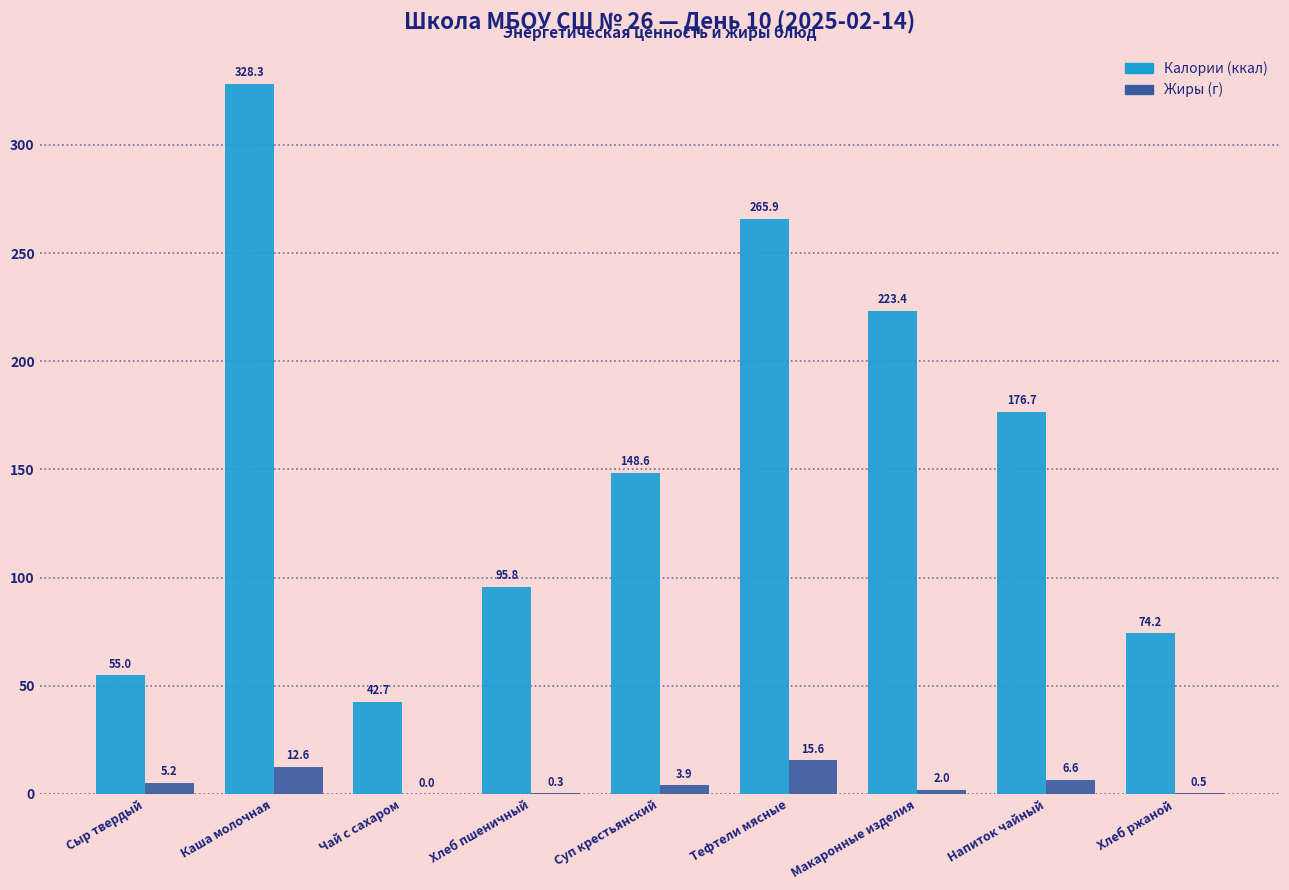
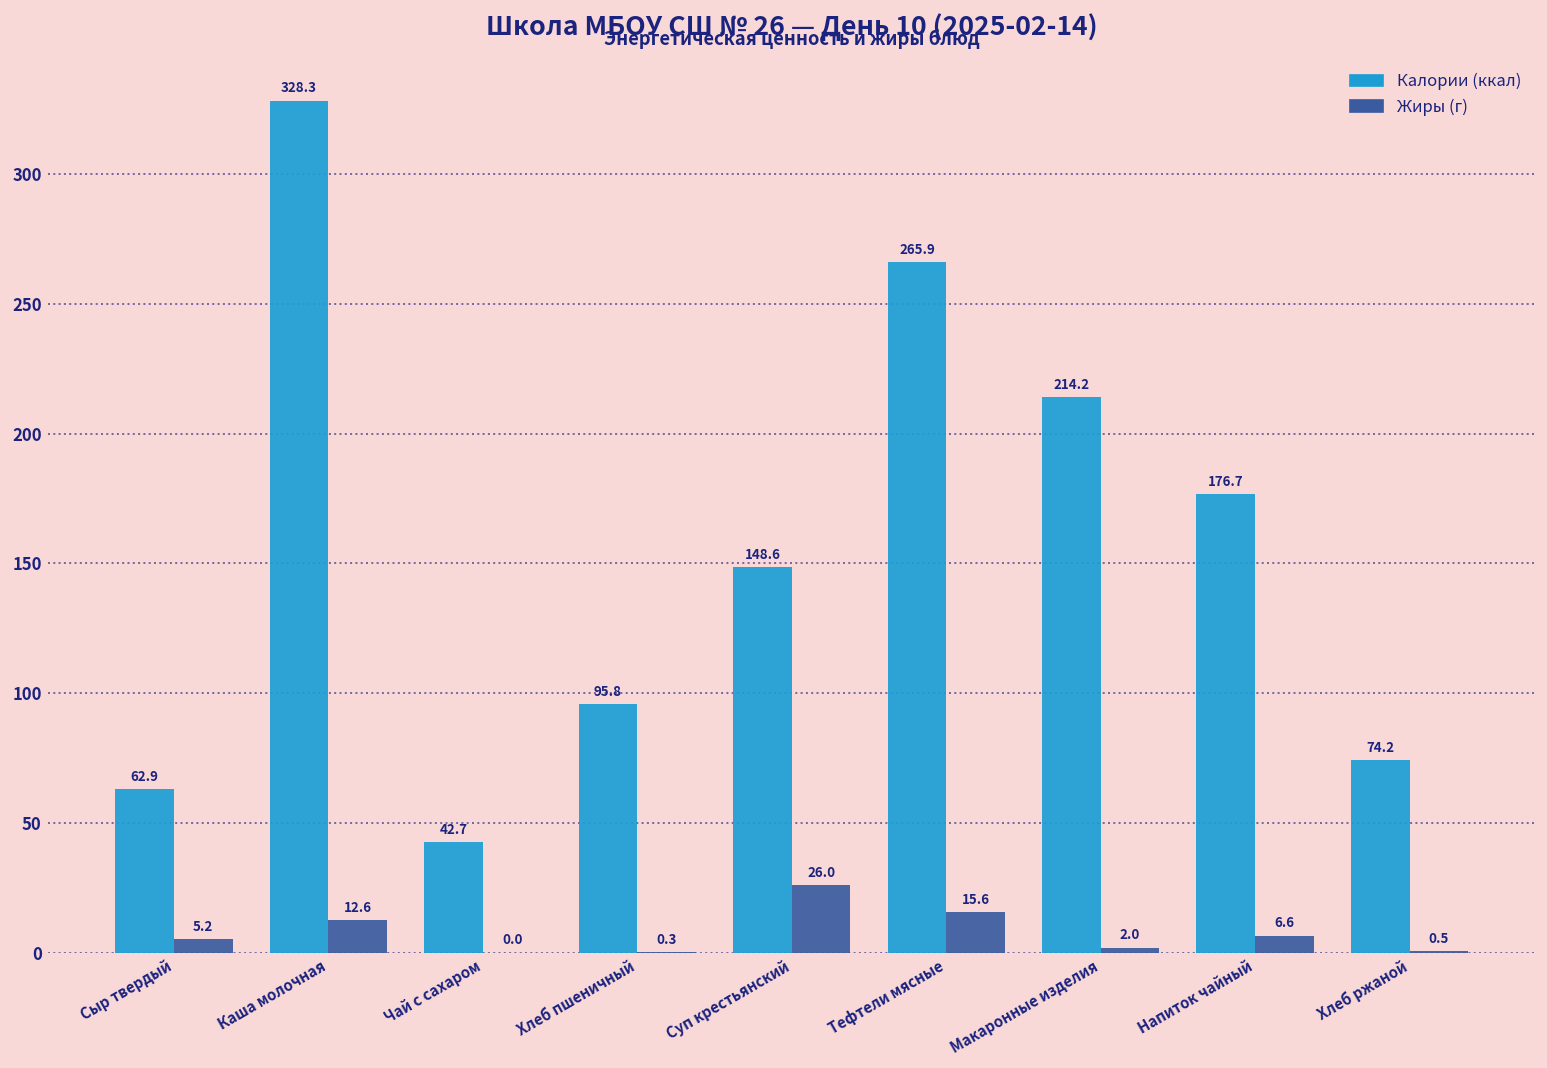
Калории (ккал), Сыр твердый: 55.0 -> 62.9
Жиры (г), Суп крестьянский: 3.9 -> 26.0
Калории (ккал), Макаронные изделия: 223.4 -> 214.2
